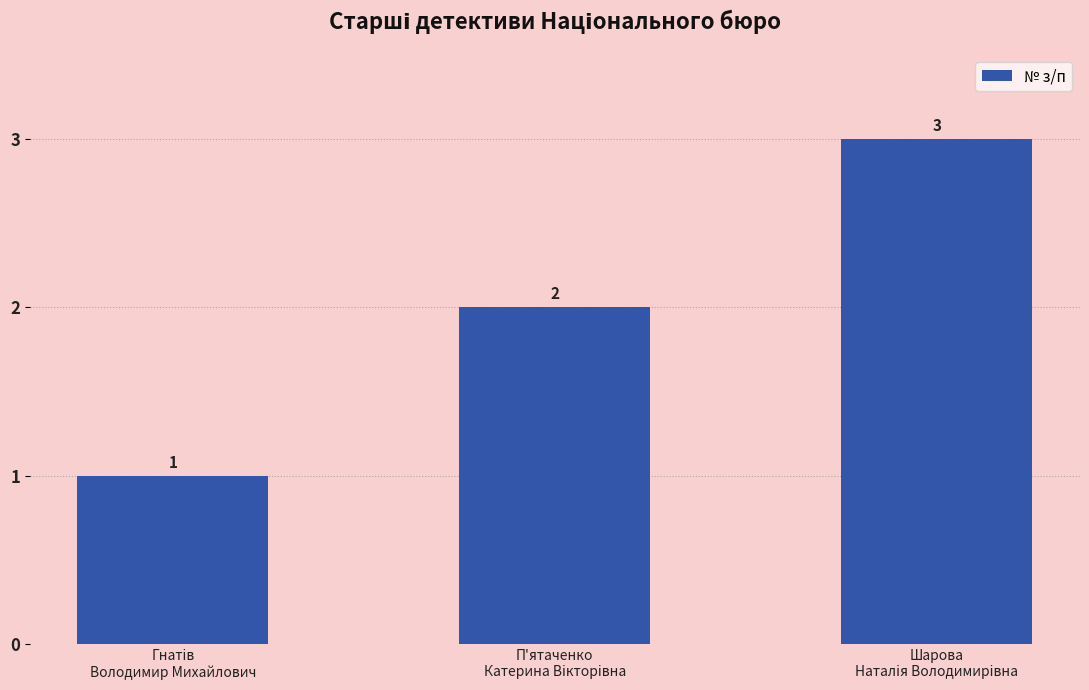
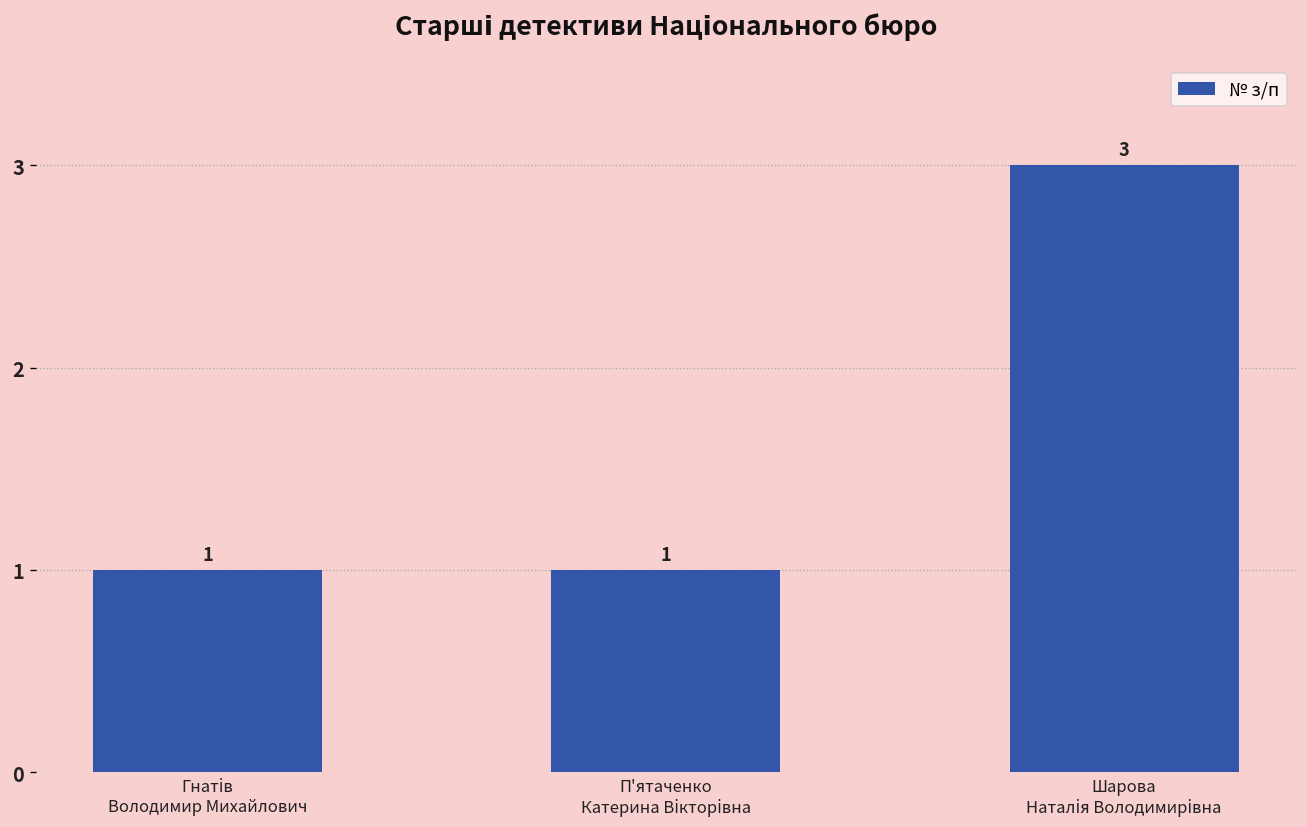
П'ятаченко Катерина Вікторівна: 2 -> 1
